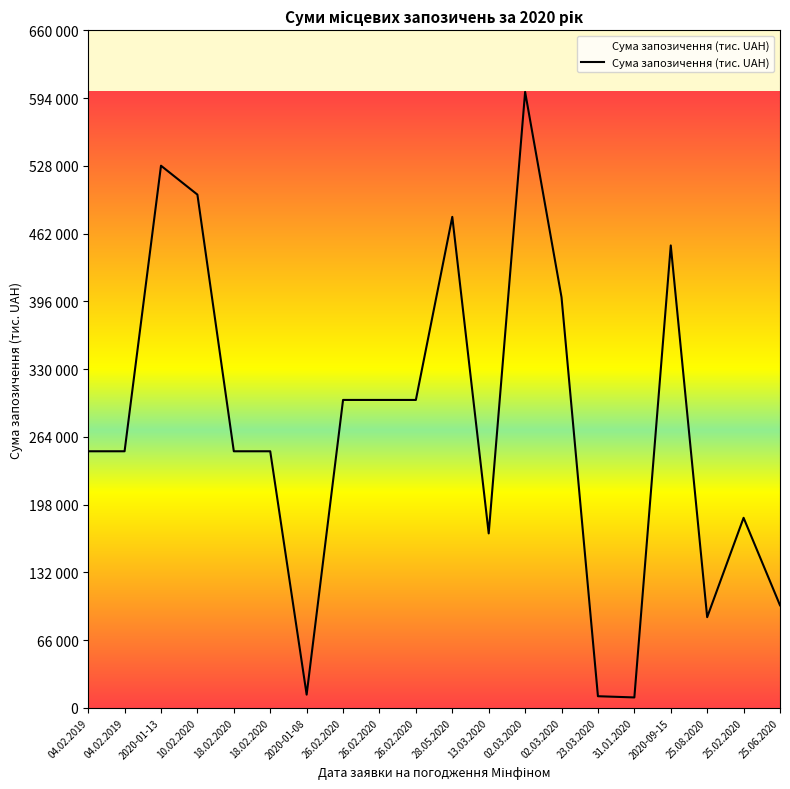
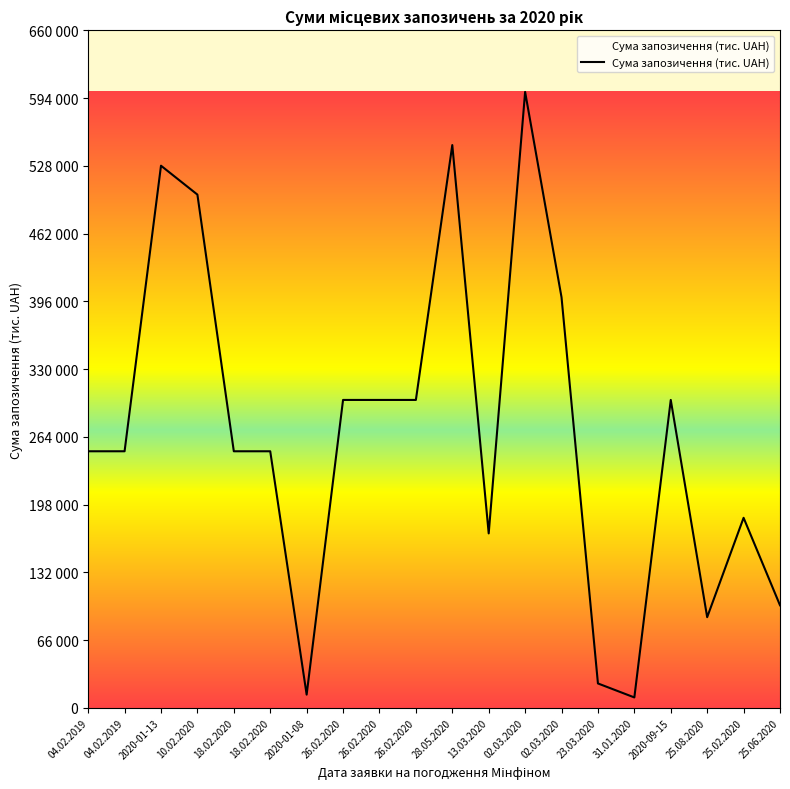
28.05.2020: 478000 -> 548000
23.03.2020: 11000 -> 24000
2020-09-15: 450000 -> 300000
